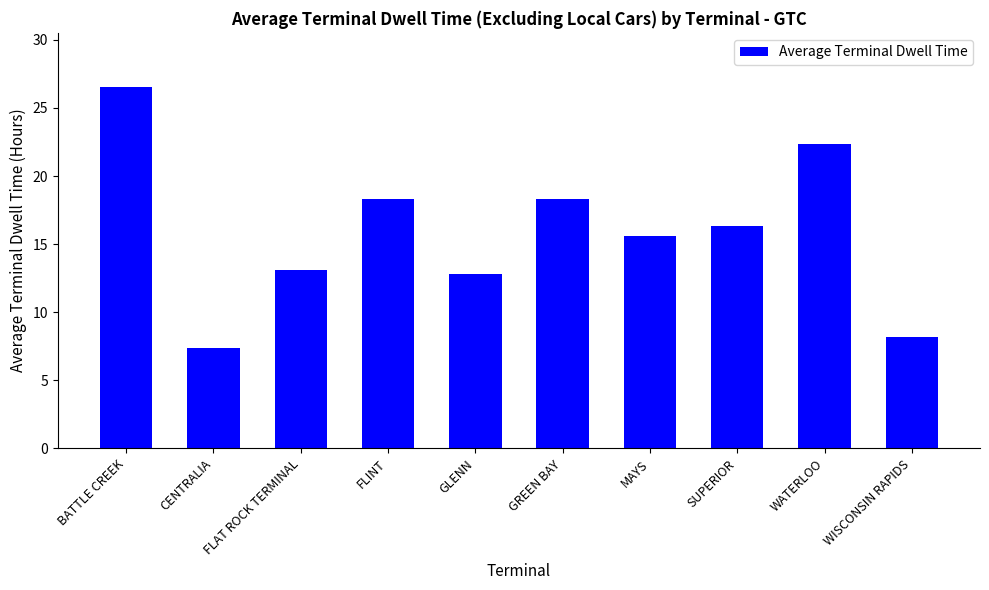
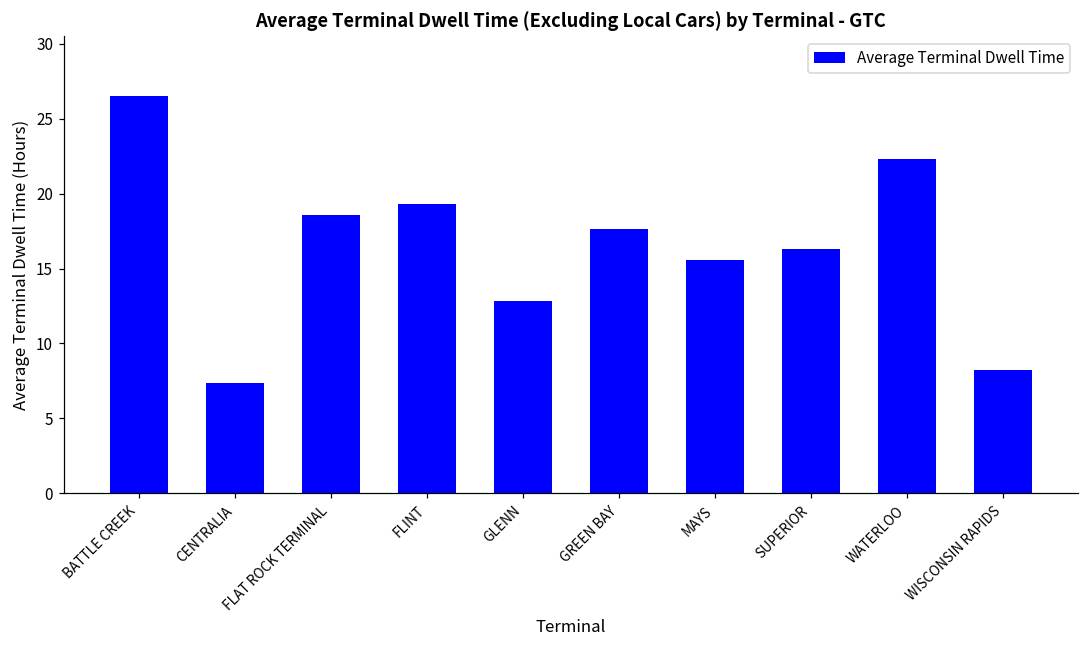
FLAT ROCK TERMINAL: 13.1 -> 18.6
FLINT: 18.3 -> 19.3
GREEN BAY: 18.3 -> 17.6
